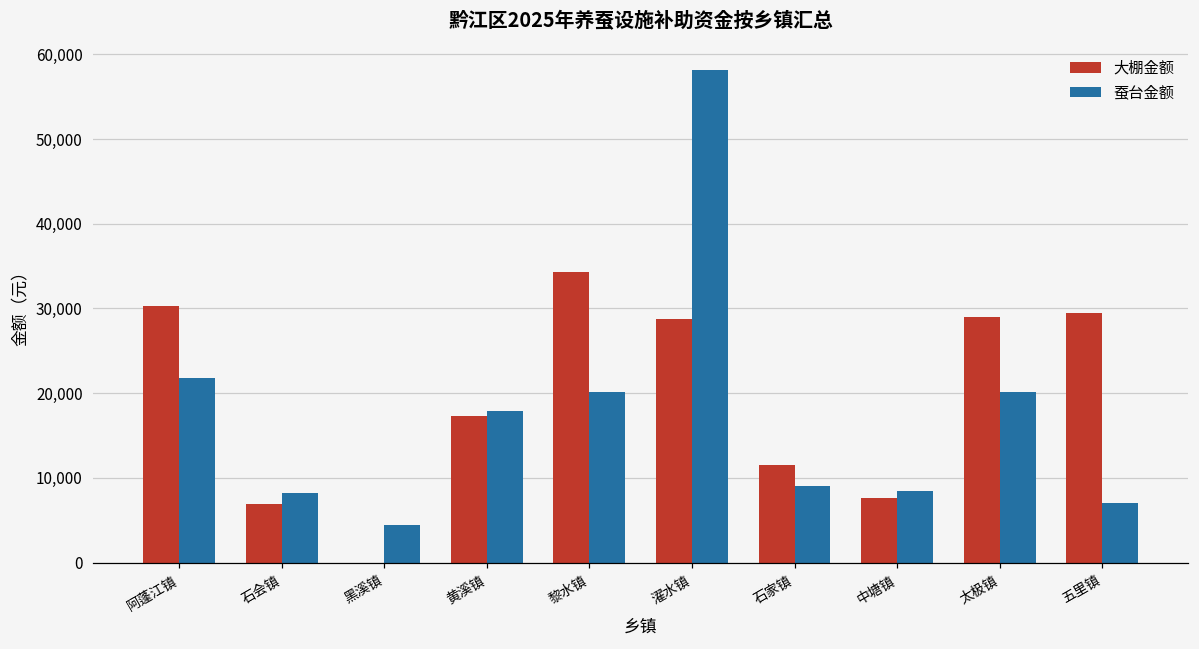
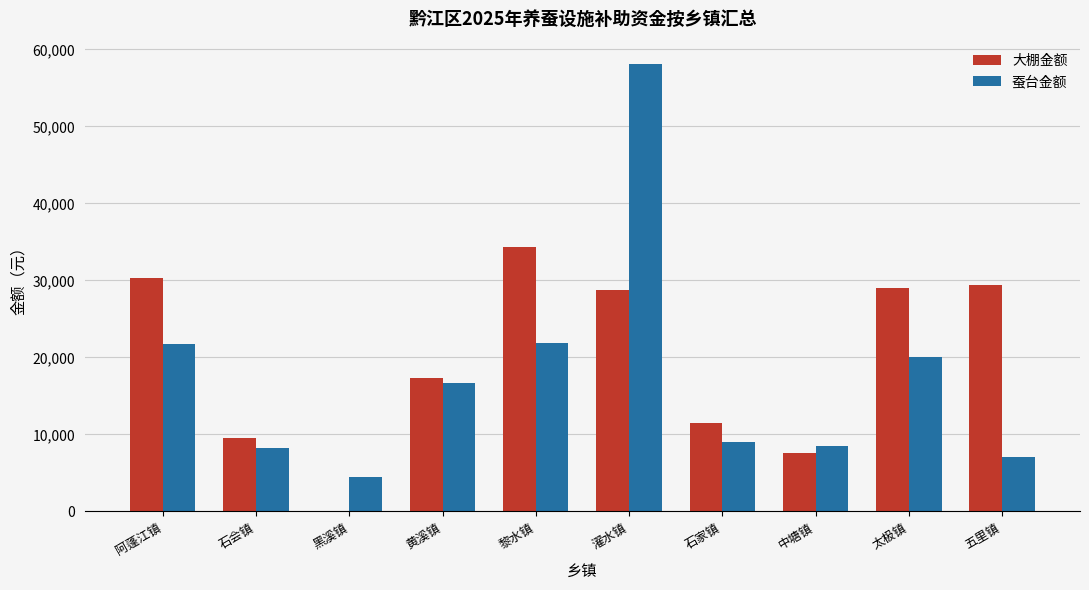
大棚金额, 石会镇: 7,000 -> 9,000
蚕台金额, 黄溪镇: 18,000 -> 17,000
蚕台金额, 黎水镇: 20,000 -> 22,000
